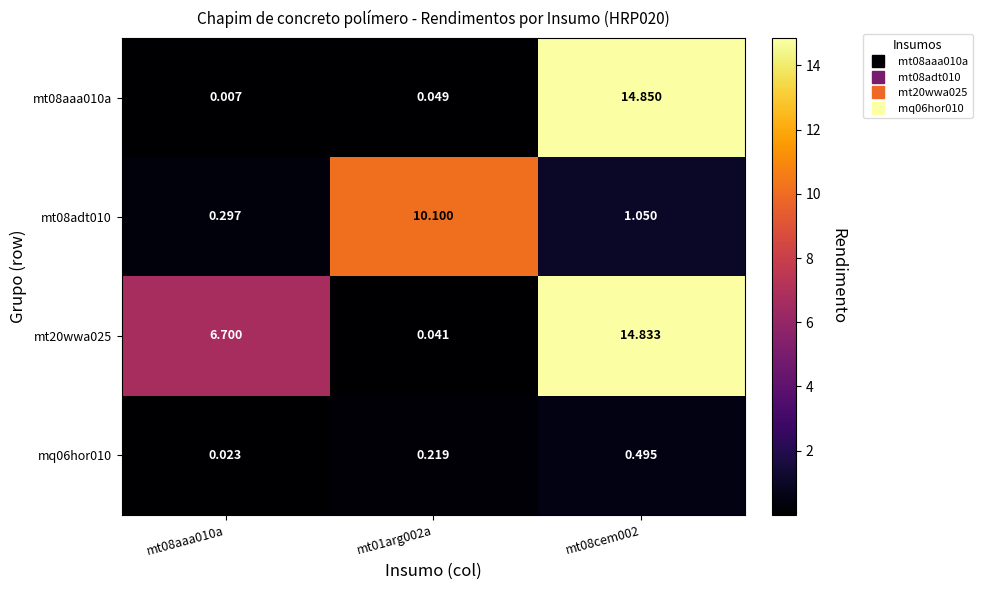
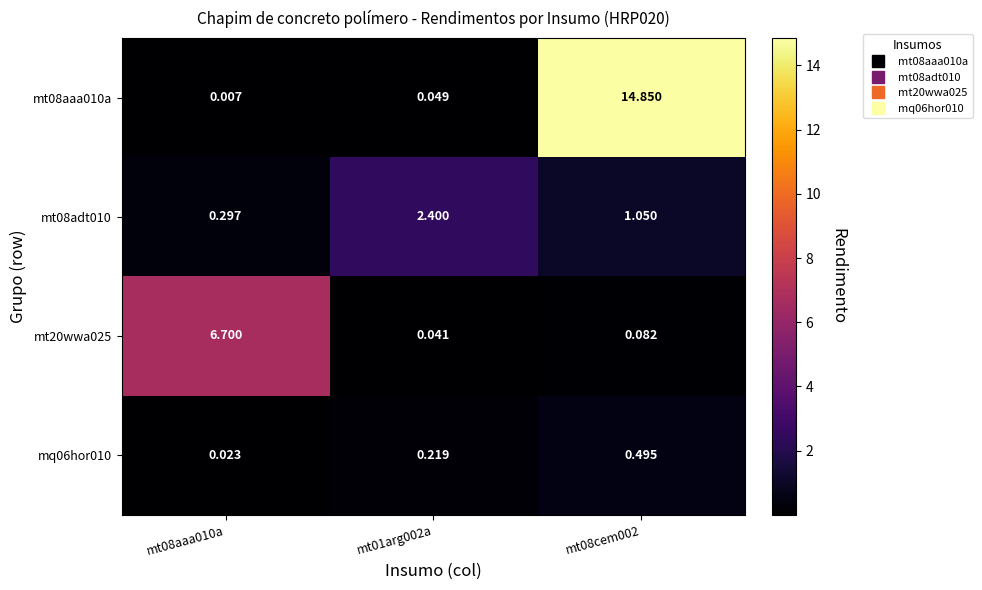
mt08adt010, mt01arg002a: 10.100 -> 2.400
mt20wwa025, mt08cem002: 14.833 -> 0.082
